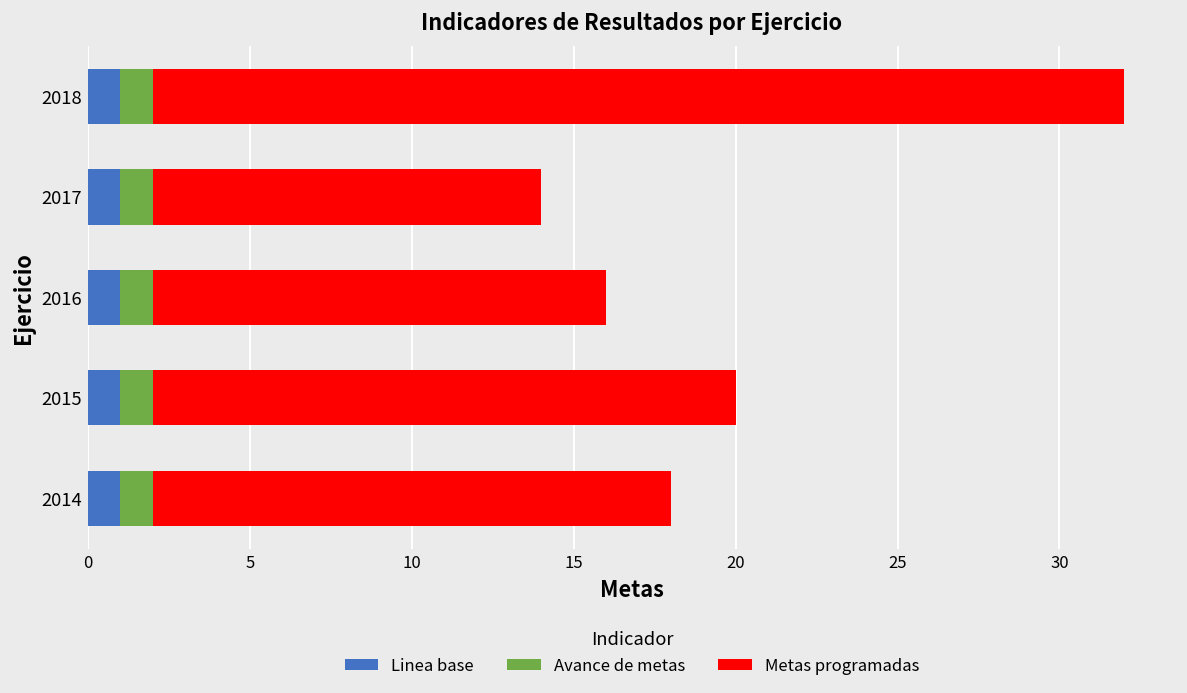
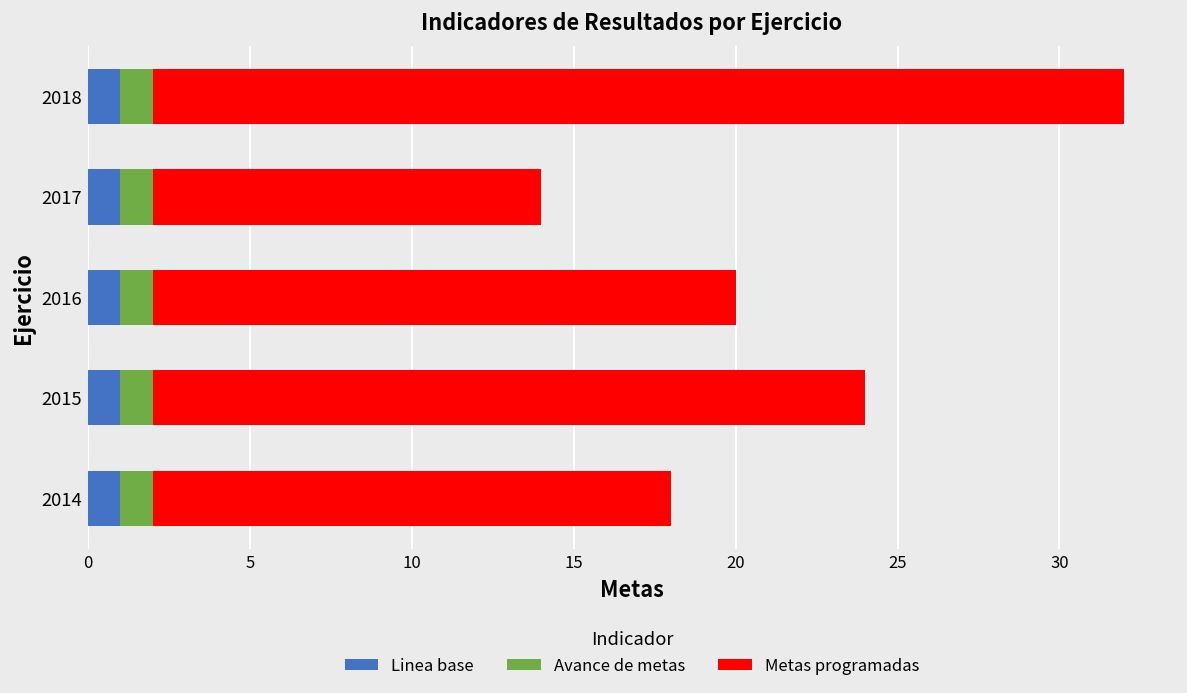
Metas programadas, 2016: 14 -> 18
Metas programadas, 2015: 18 -> 22
